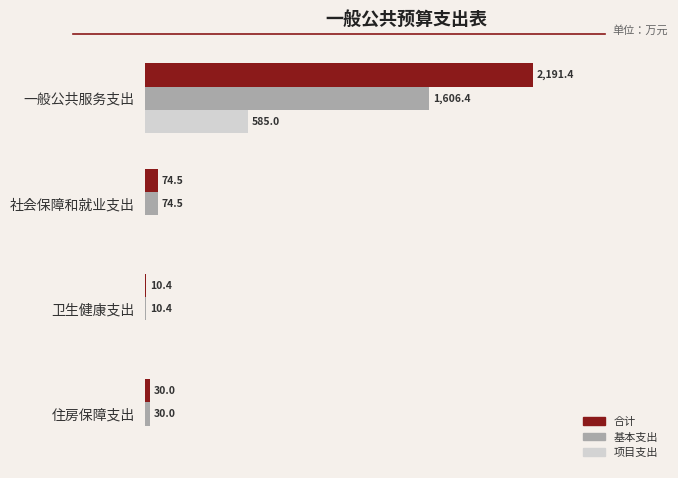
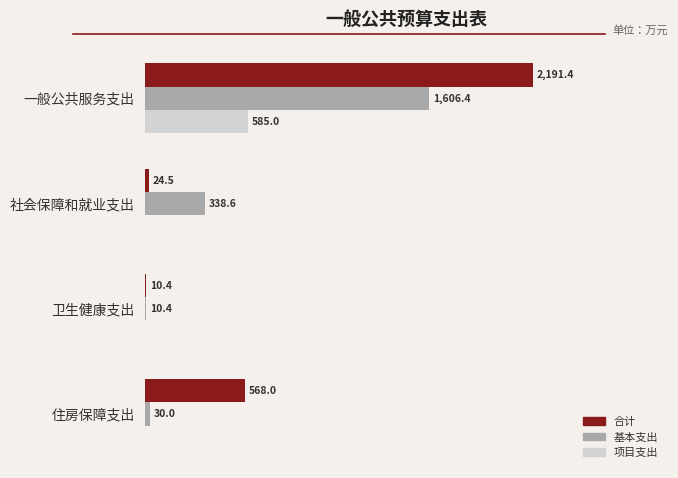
合计, 社会保障和就业支出: 74.5 -> 24.5
基本支出, 社会保障和就业支出: 74.5 -> 338.6
合计, 住房保障支出: 30.0 -> 568.0
